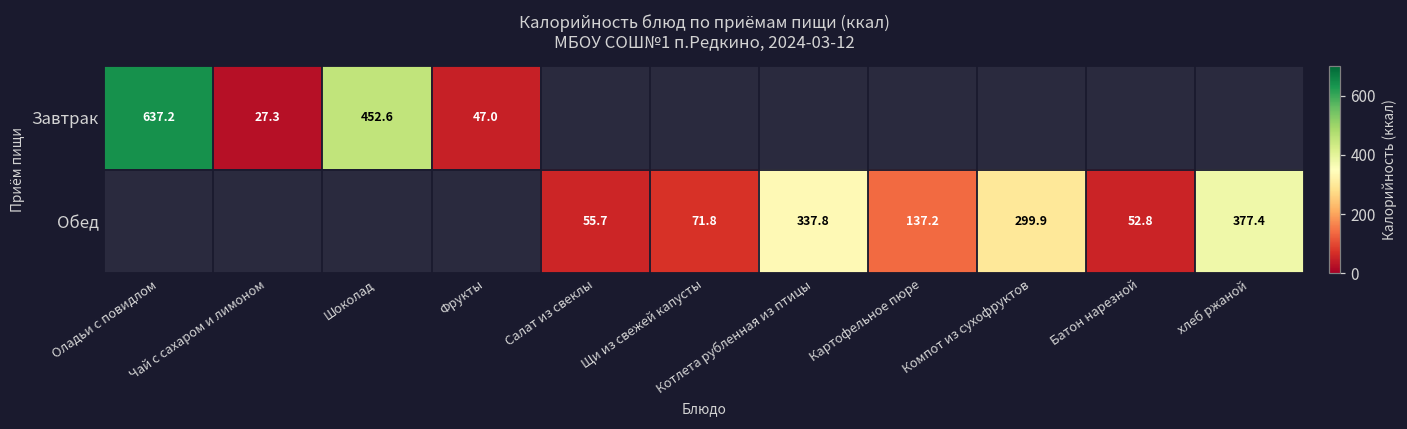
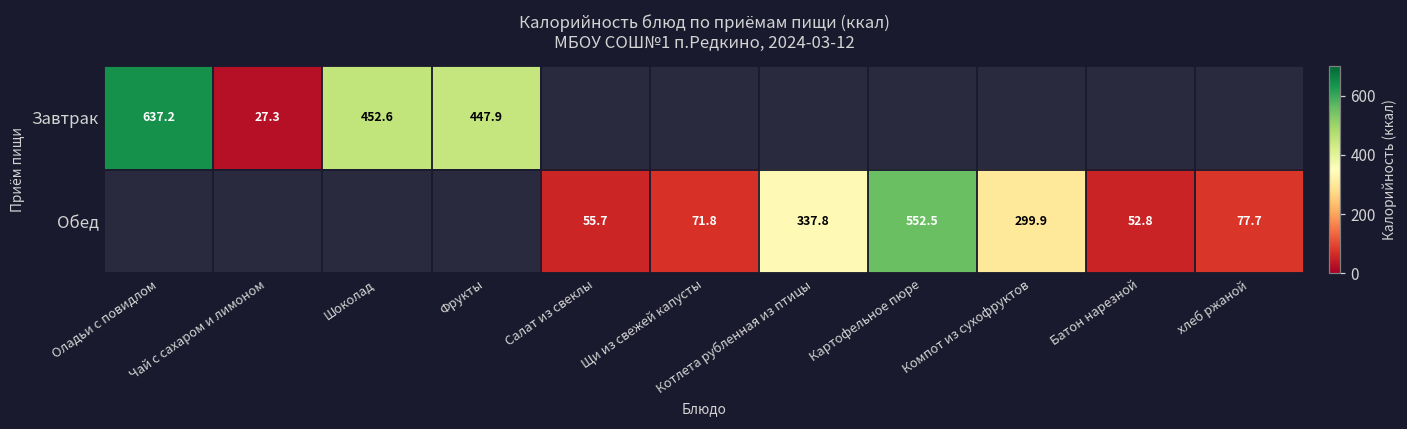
Завтрак, Фрукты: 47.0 -> 447.9
Обед, Картофельное пюре: 137.2 -> 552.5
Обед, хлеб ржаной: 377.4 -> 77.7
